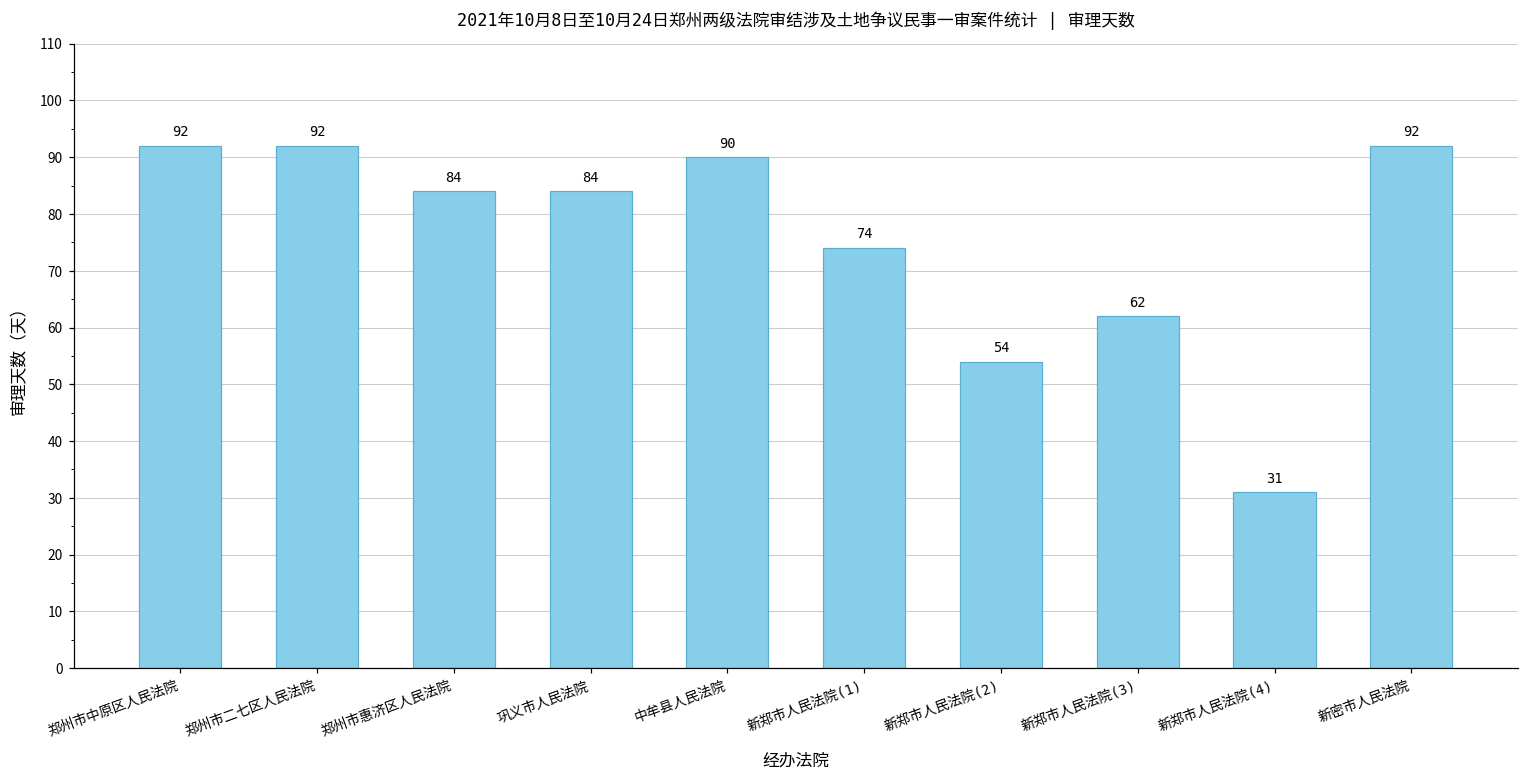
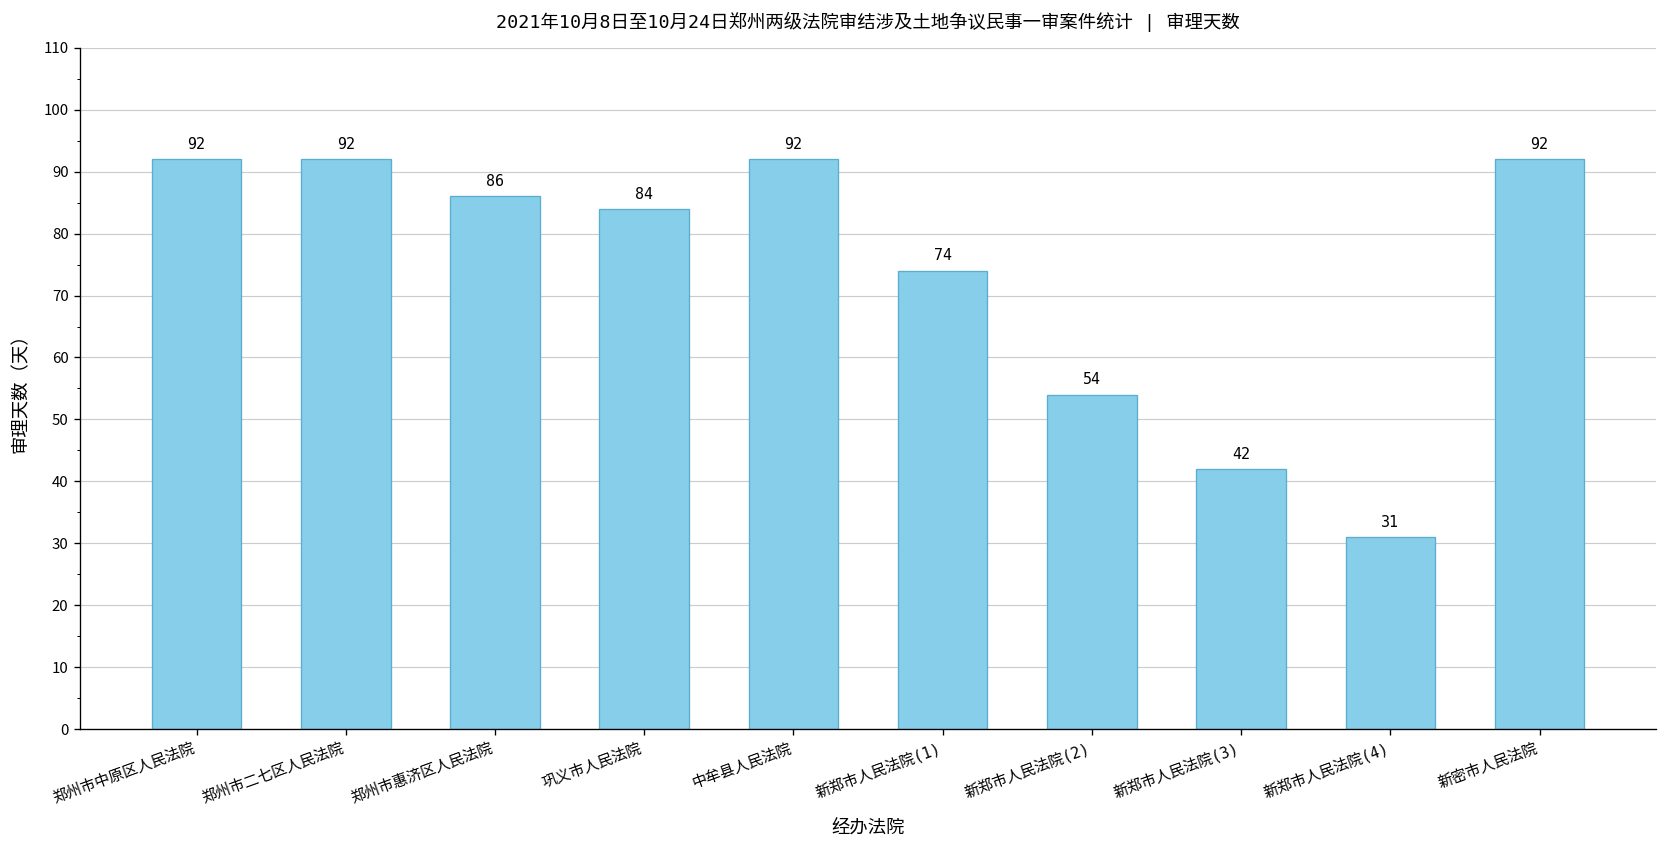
郑州市惠济区人民法院: 84 -> 86
中牟县人民法院: 90 -> 92
新郑市人民法院(3): 62 -> 42
